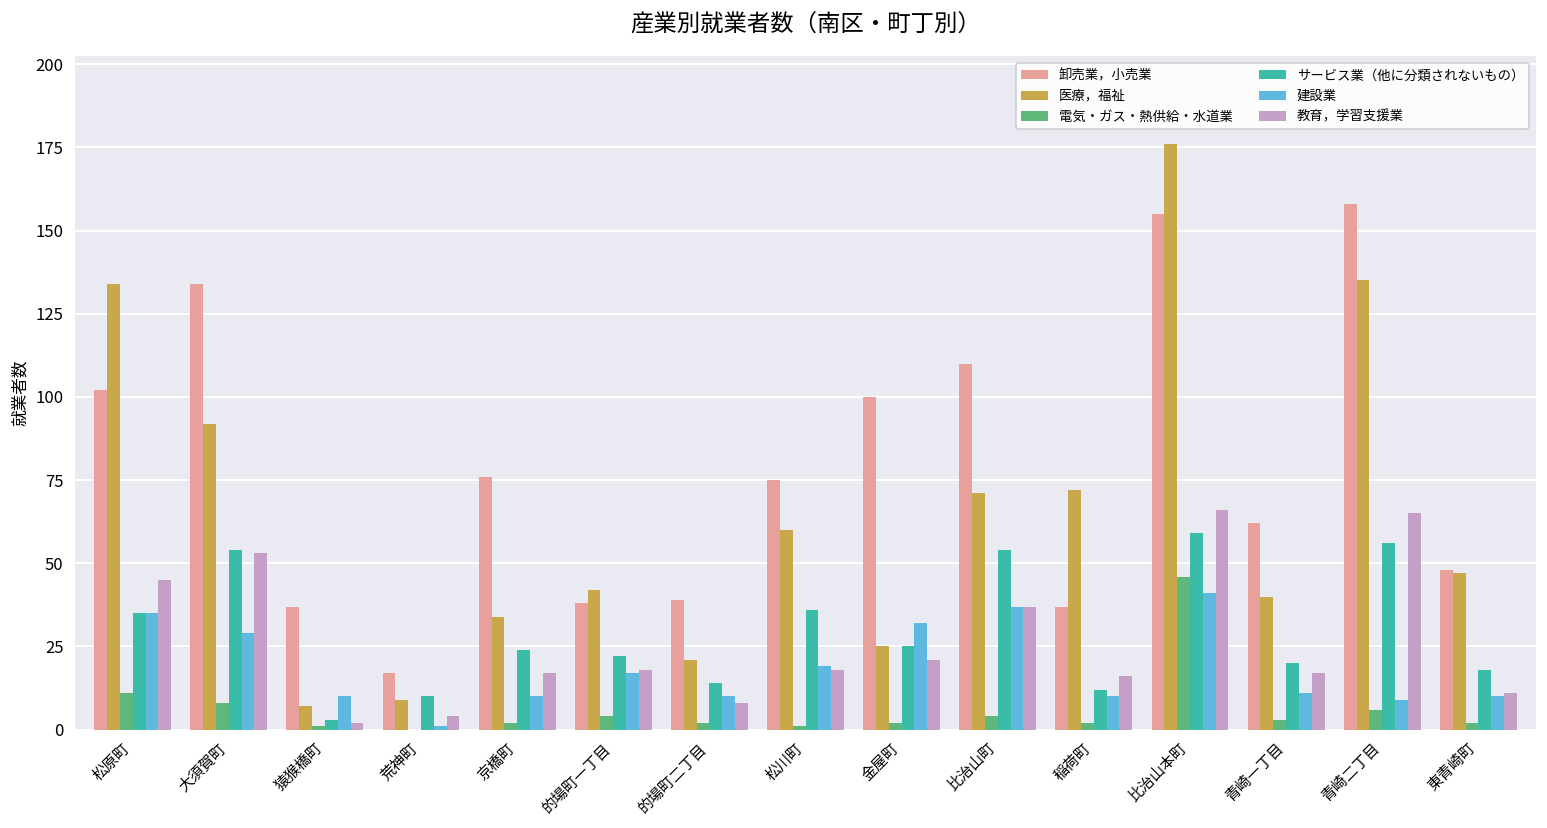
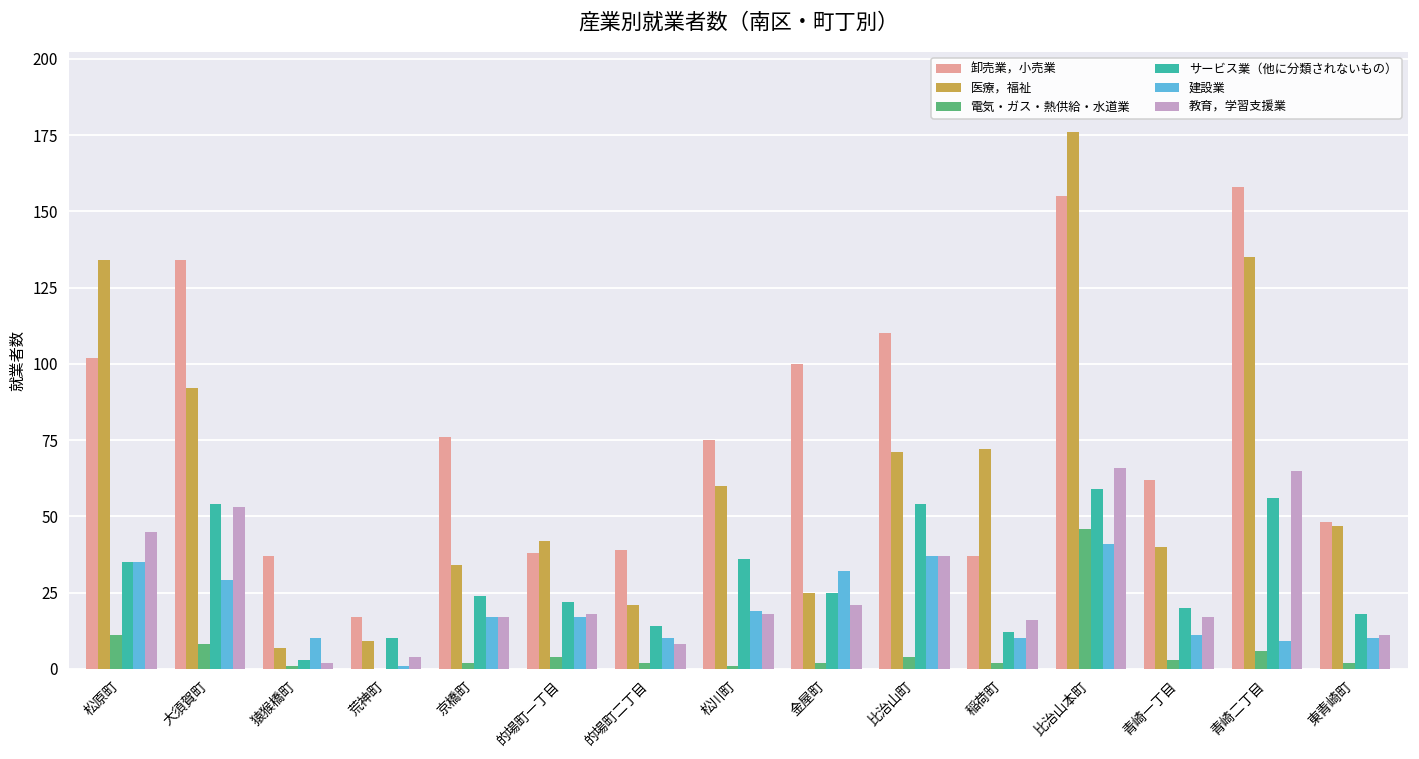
建設業, 京橋町: 10 -> 17
